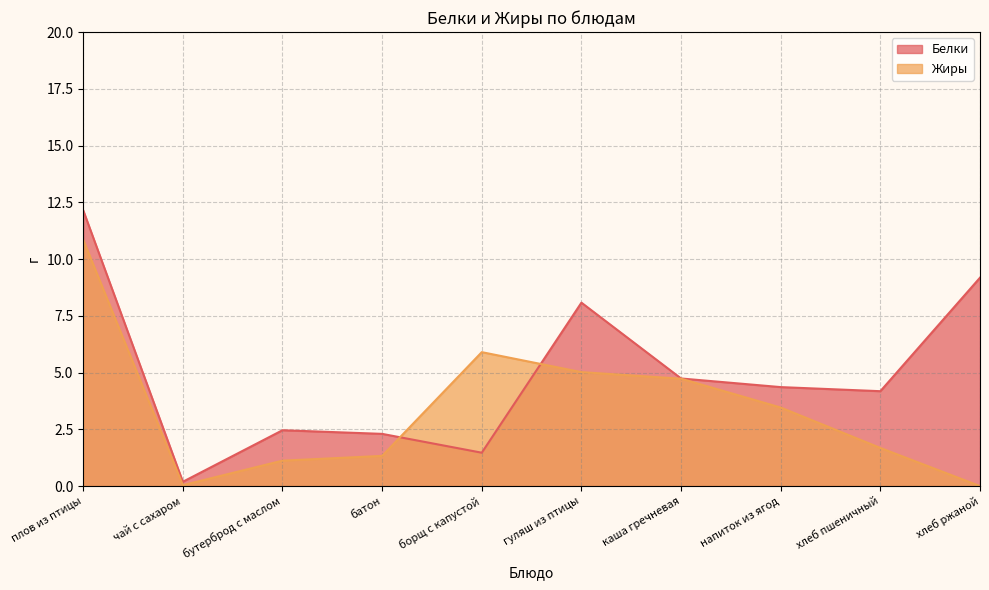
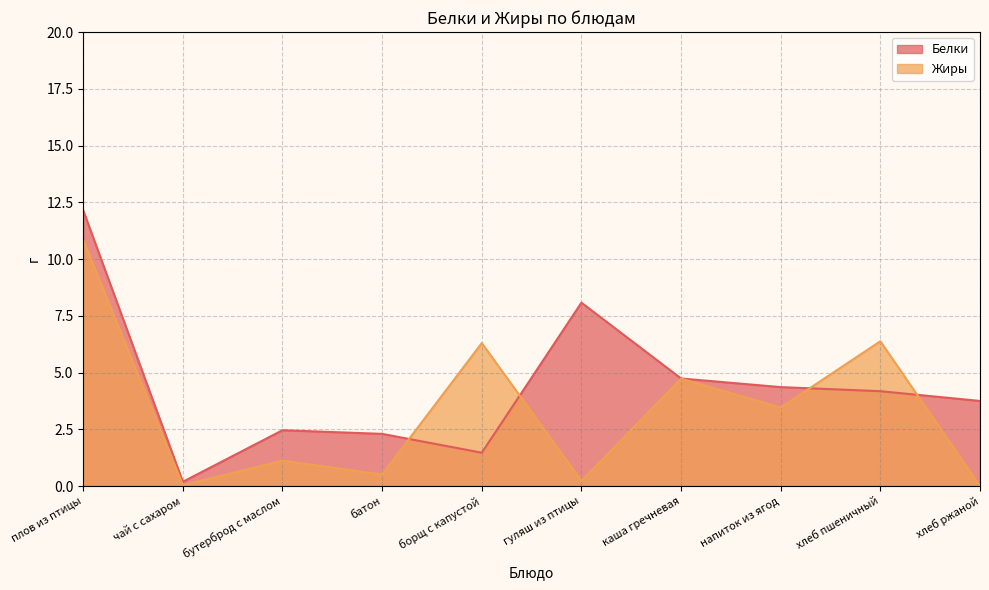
Жиры, батон: 1.3 -> 0.5
Жиры, борщ с капустой: 5.9 -> 6.3
Жиры, гуляш из птицы: 5.0 -> 0.2
Жиры, хлеб пшеничный: 1.7 -> 6.4
Белки, хлеб ржаной: 9.2 -> 3.8
